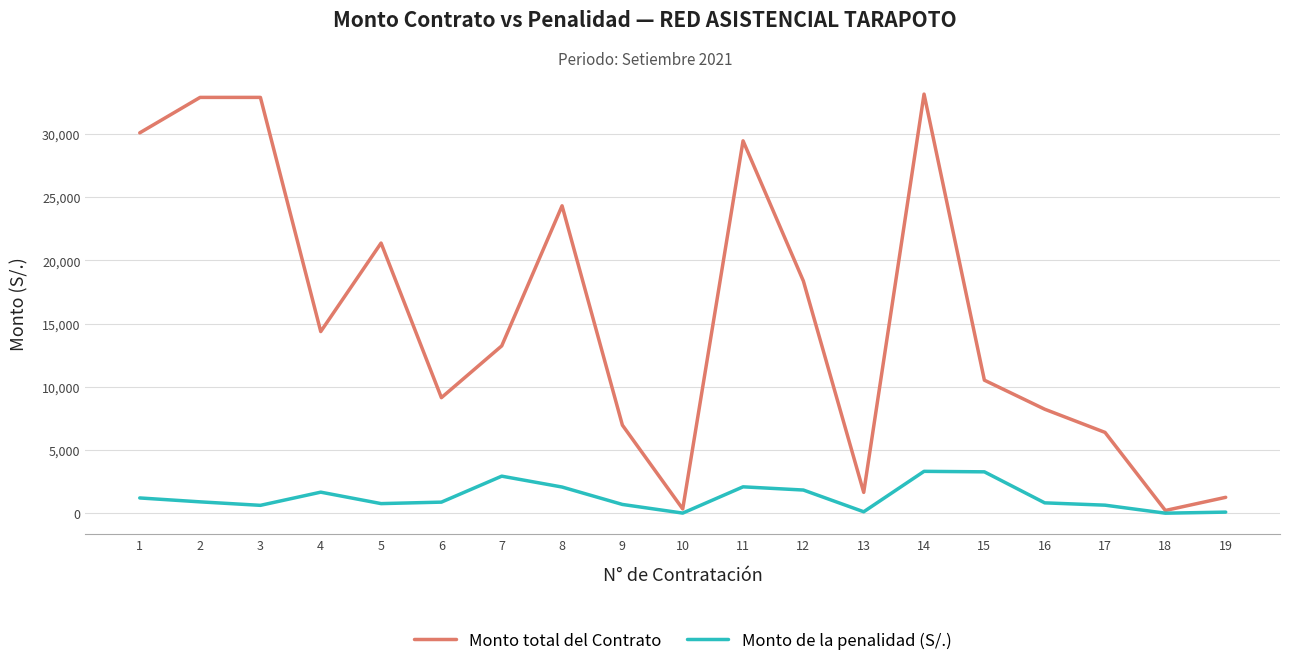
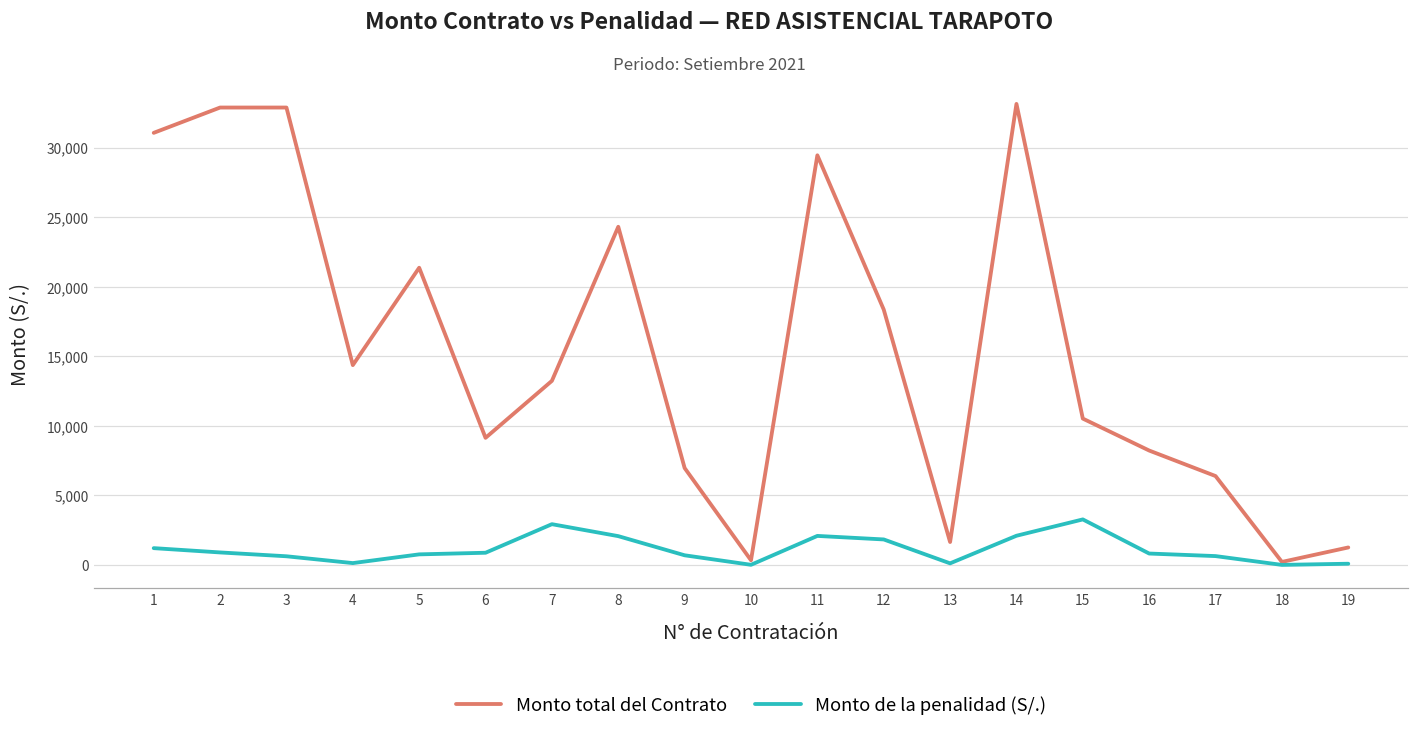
Monto total del Contrato, 1: 30,100 -> 31,100
Monto de la penalidad (S/.), 4: 1,700 -> 100
Monto de la penalidad (S/.), 14: 3,300 -> 2,100
